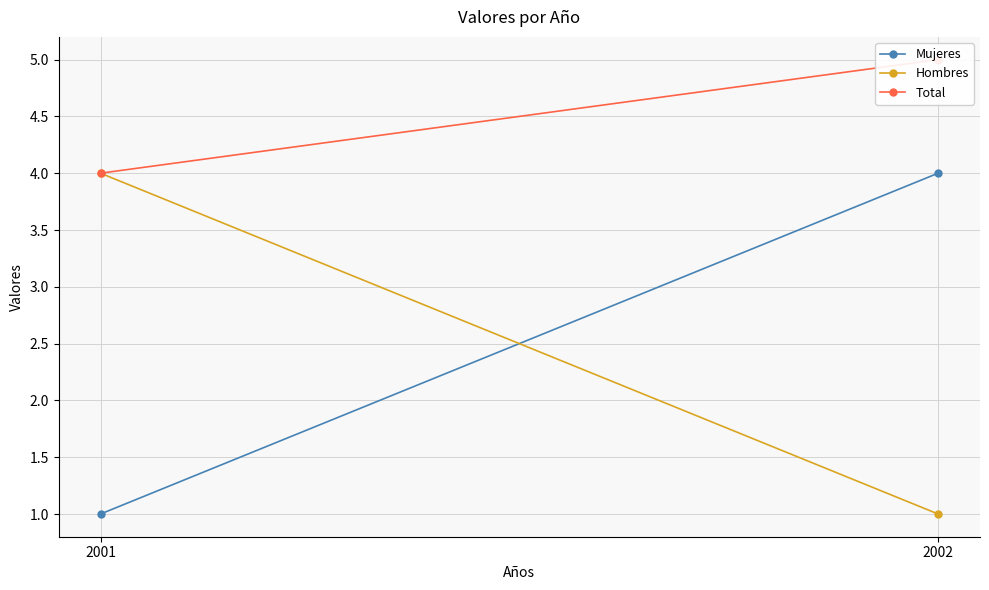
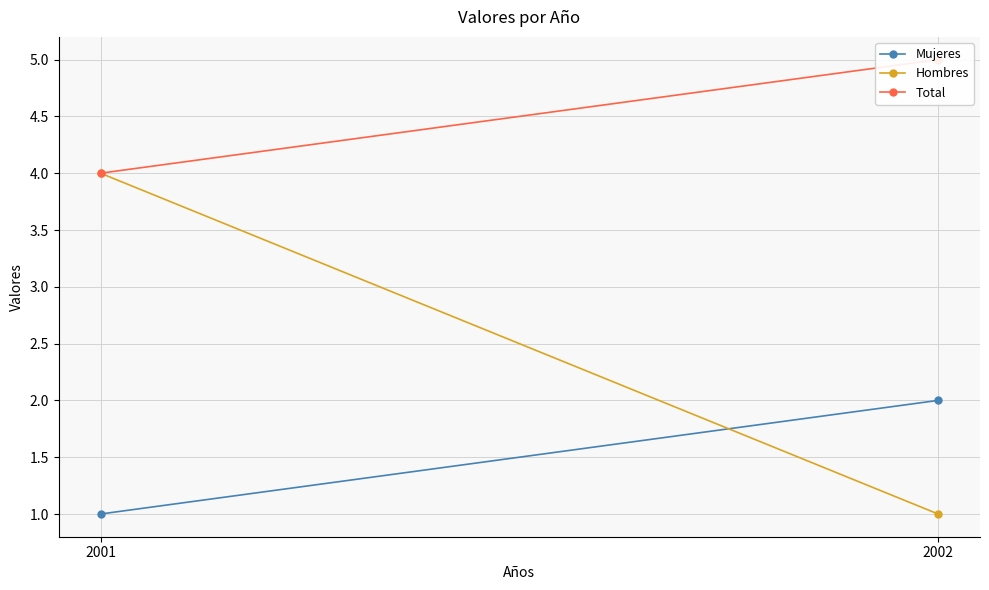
Mujeres, 2002: 4 -> 2
